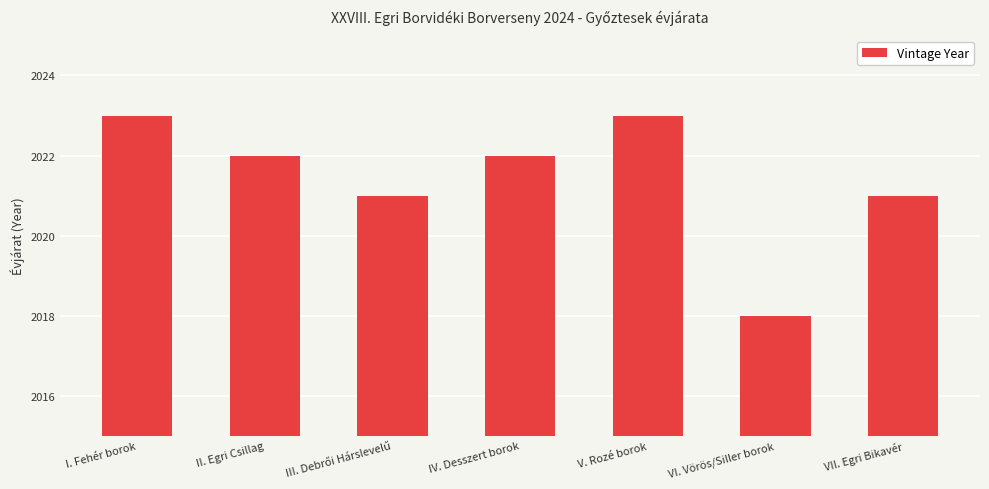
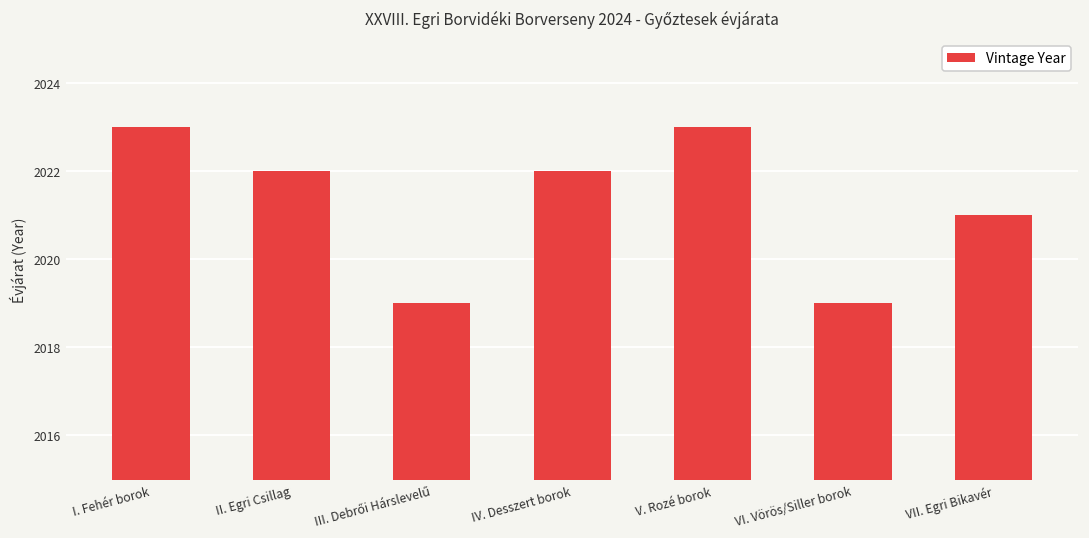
III. Debrői Hárslevelű: 2021 -> 2019
VI. Vörös/Siller borok: 2018 -> 2019
